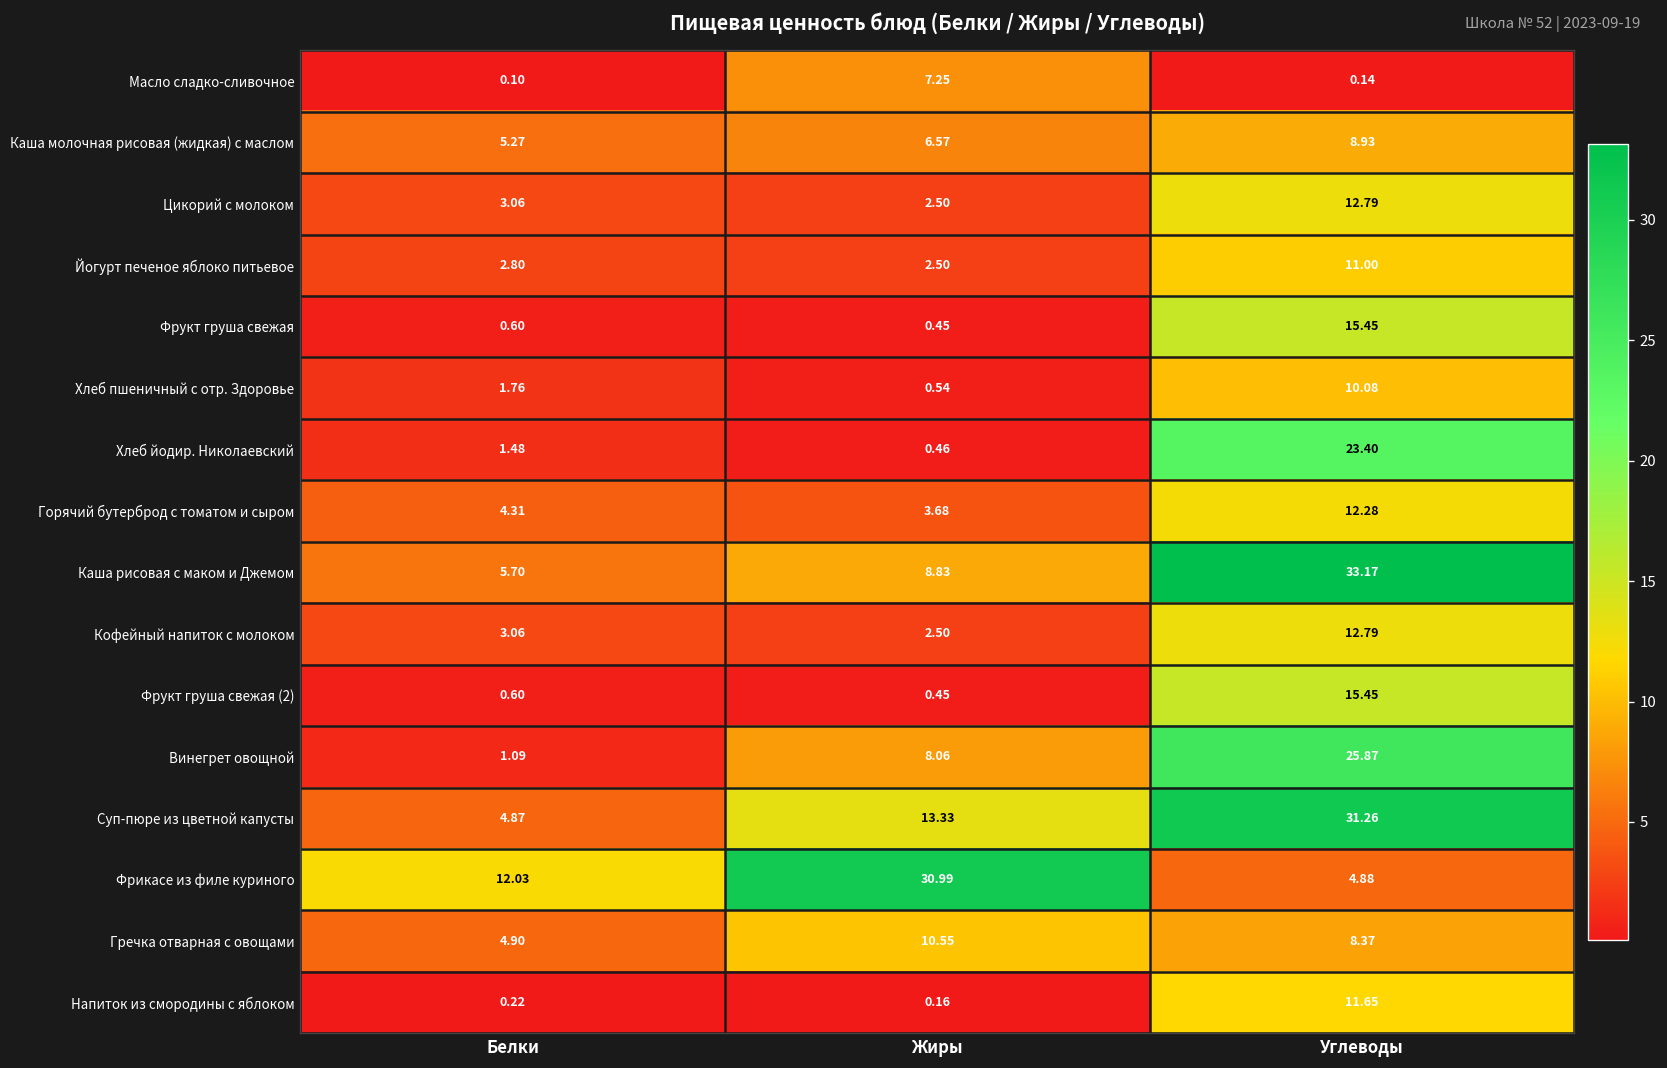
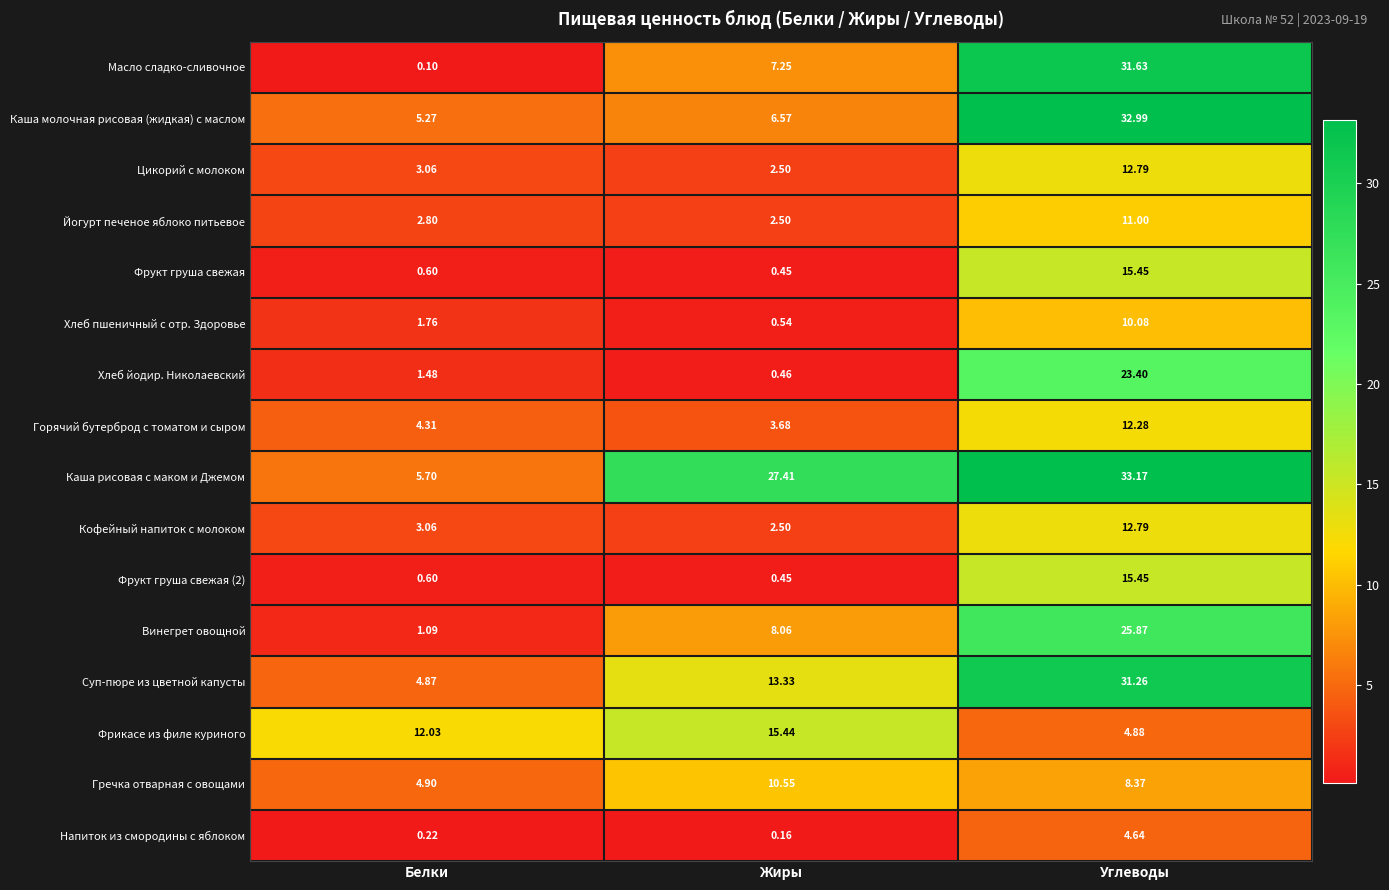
Масло сладко-сливочное, Углеводы: 0.14 -> 31.63
Каша молочная рисовая (жидкая) с маслом, Углеводы: 8.93 -> 32.99
Каша рисовая с маком и Джемом, Жиры: 8.83 -> 27.41
Фрикасе из филе куриного, Жиры: 30.99 -> 15.44
Напиток из смородины с яблоком, Углеводы: 11.65 -> 4.64
